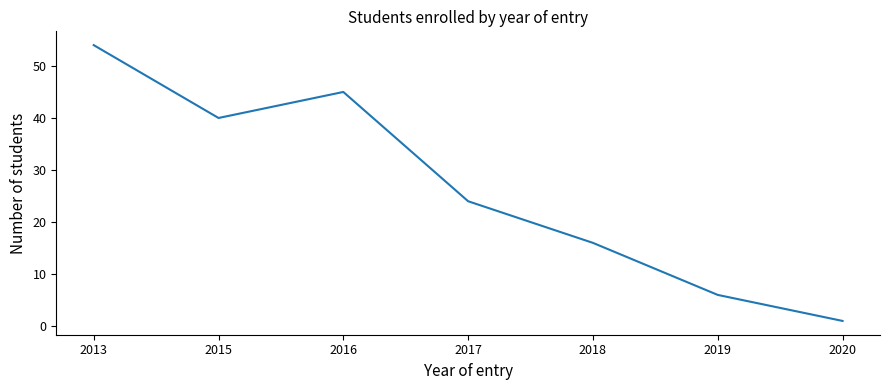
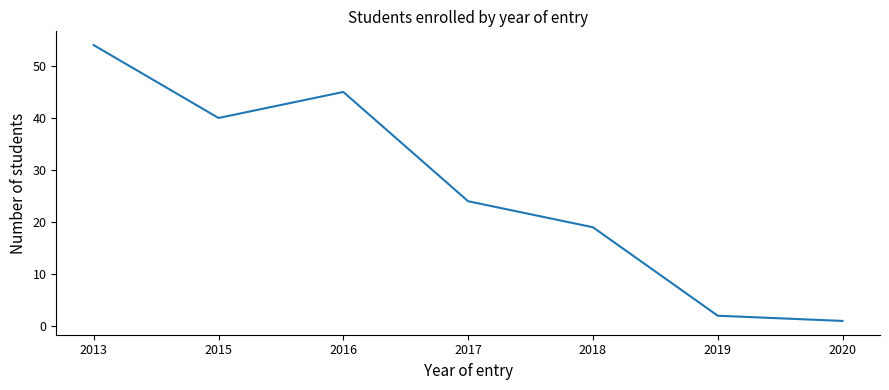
2018: 16 -> 19
2019: 6 -> 2
